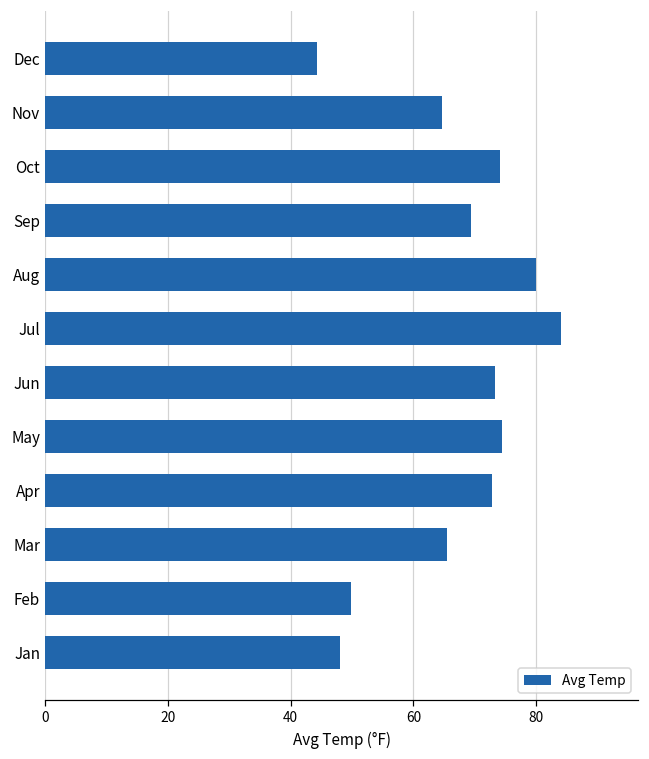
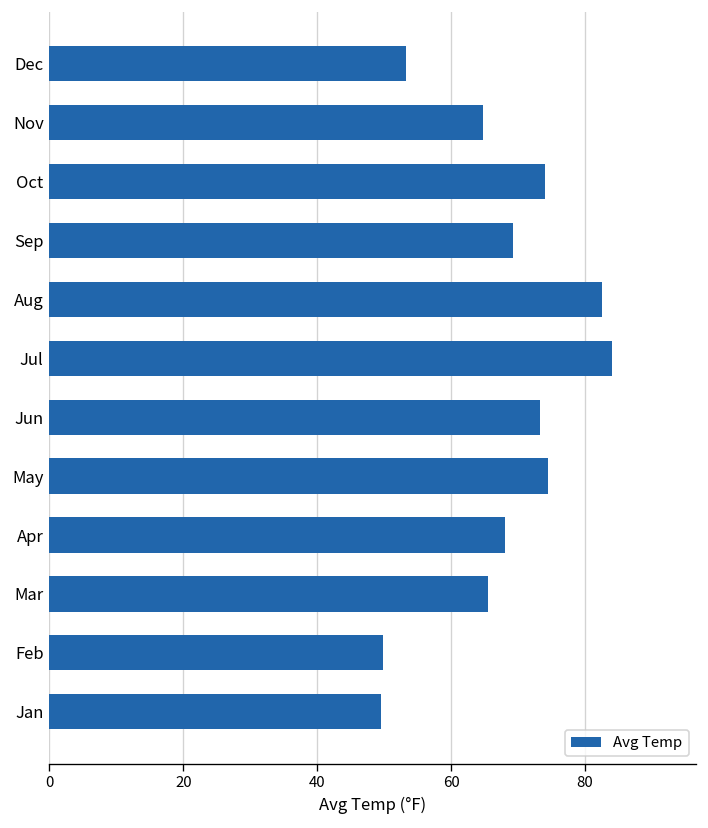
Dec: 44 -> 53
Aug: 80 -> 83
Apr: 73 -> 68
Jan: 48 -> 50
